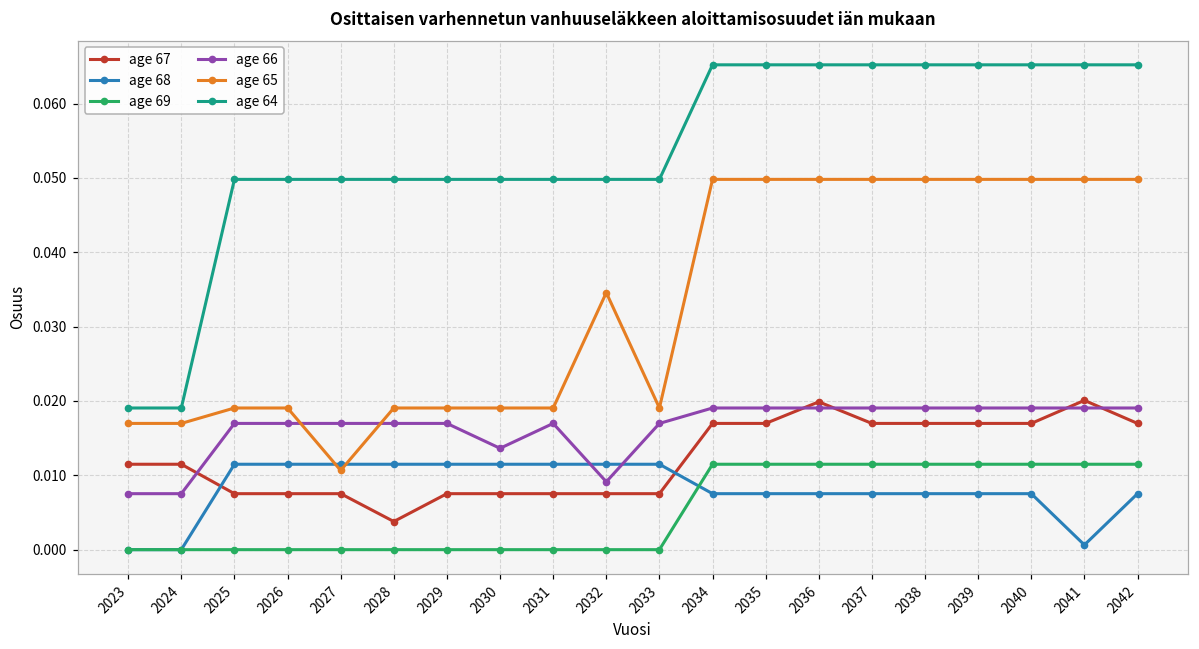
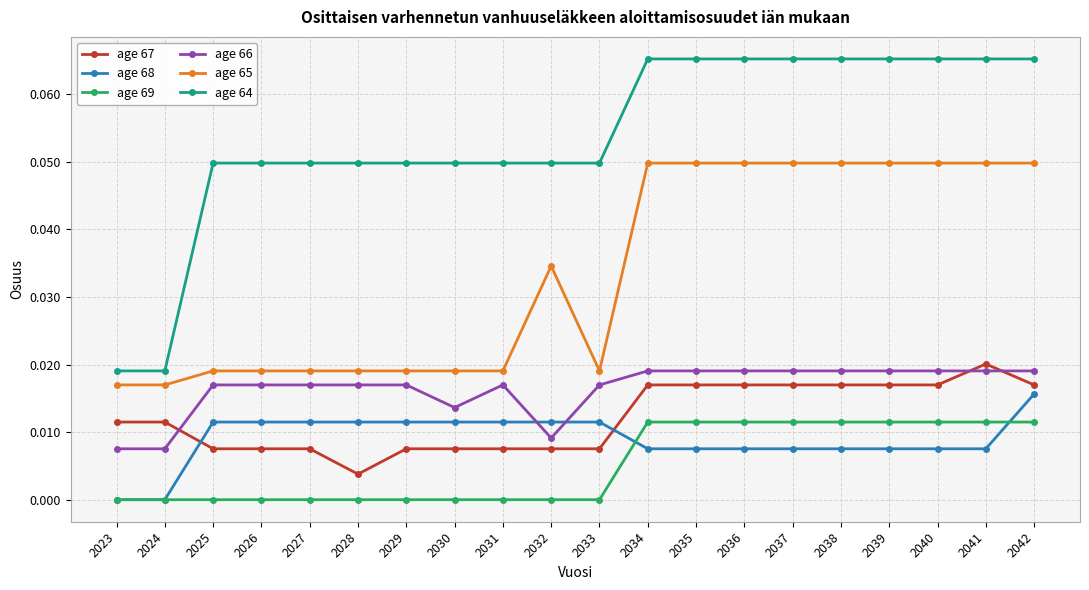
age 65, 2027: 0.011 -> 0.019
age 67, 2036: 0.020 -> 0.017
age 68, 2041: 0.001 -> 0.008
age 68, 2042: 0.008 -> 0.016
